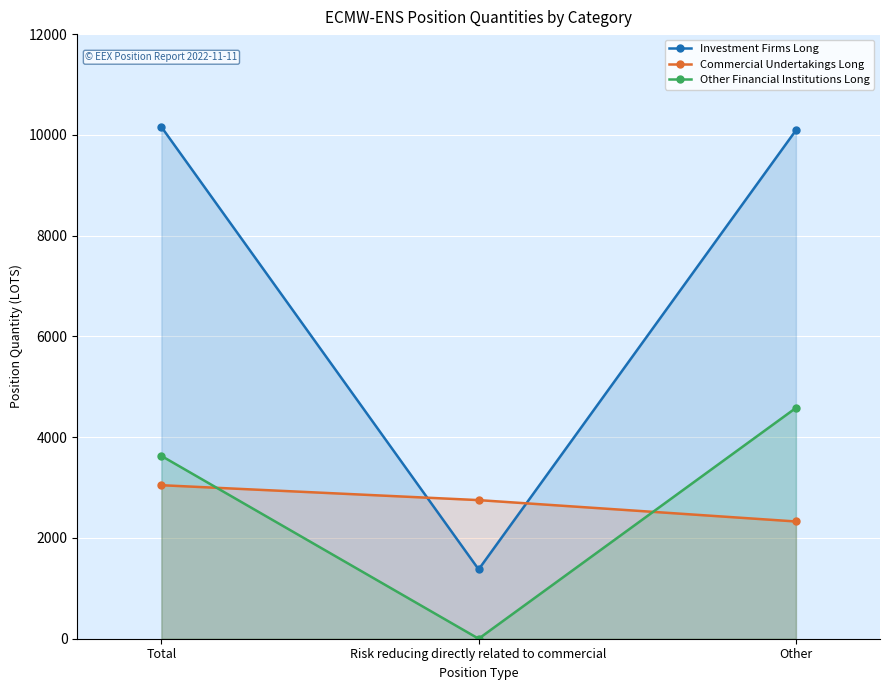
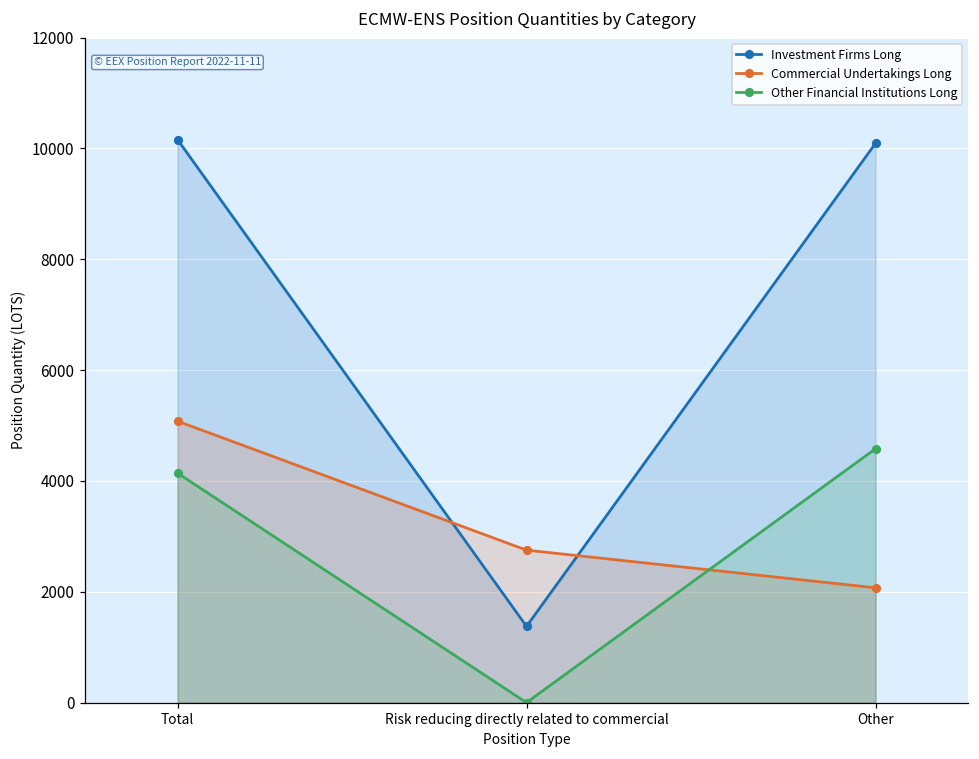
Commercial Undertakings Long, Total: 3000 -> 5100
Other Financial Institutions Long, Total: 3600 -> 4100
Commercial Undertakings Long, Other: 2300 -> 2100
